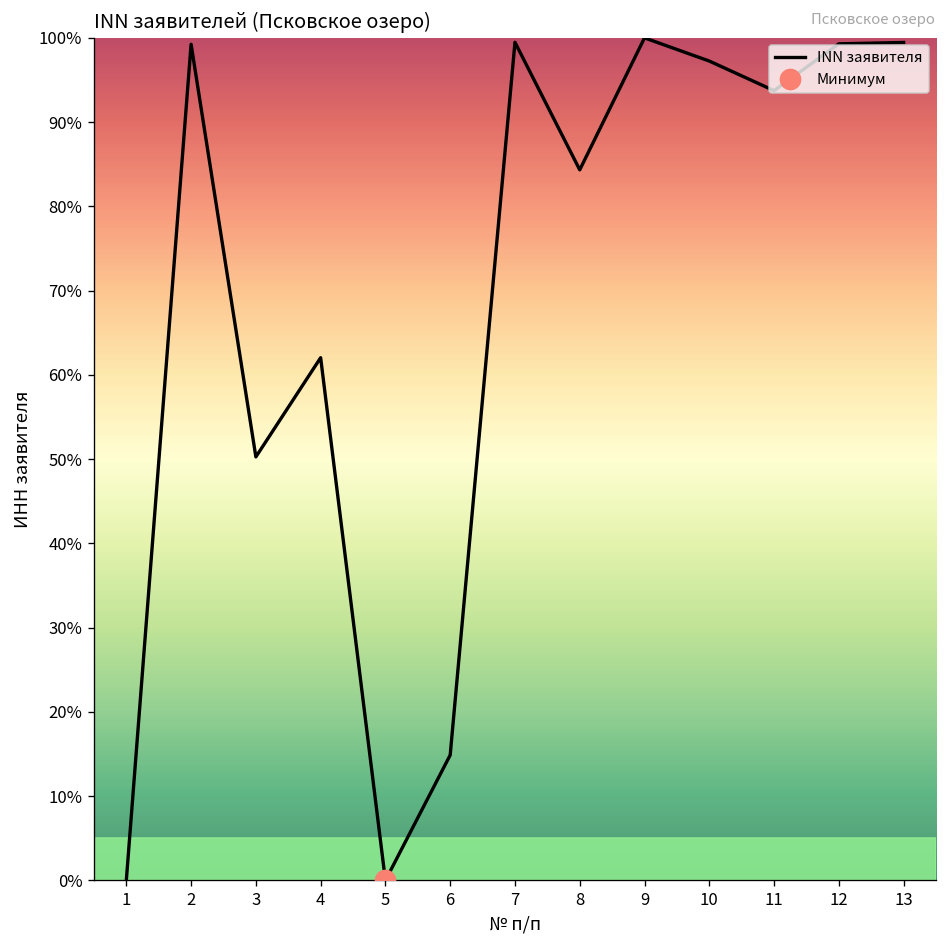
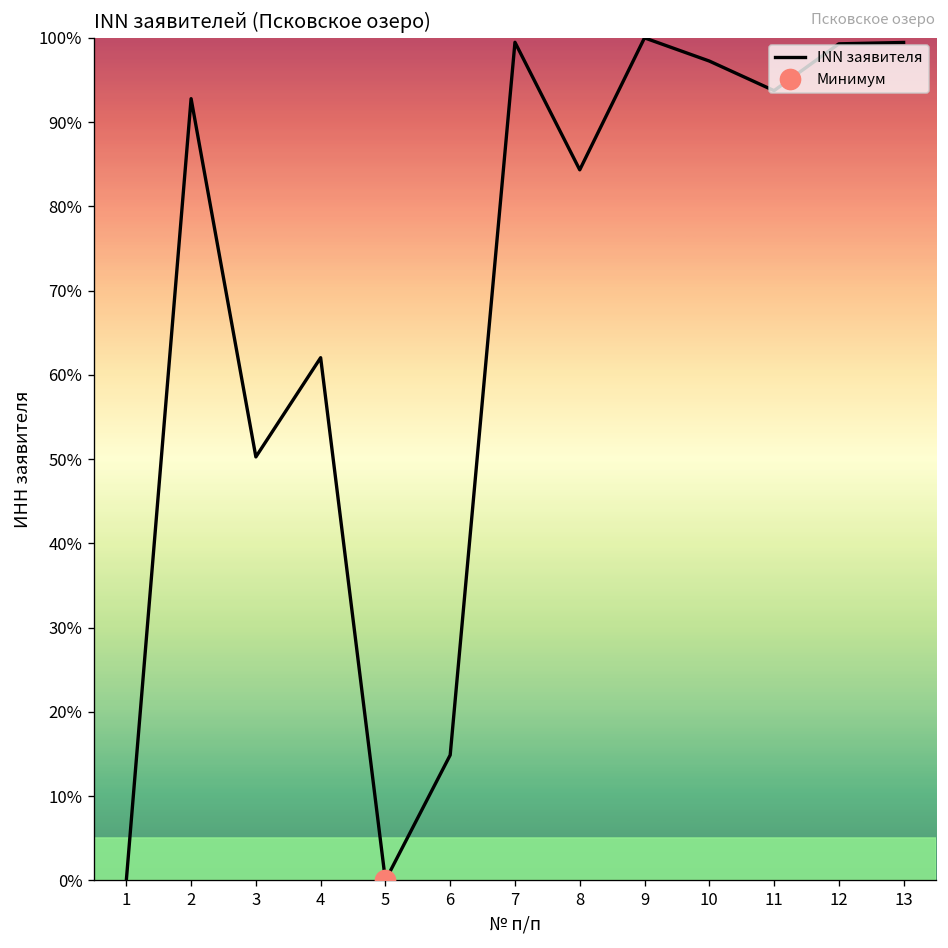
INN заявителя, 2: 99% -> 93%
